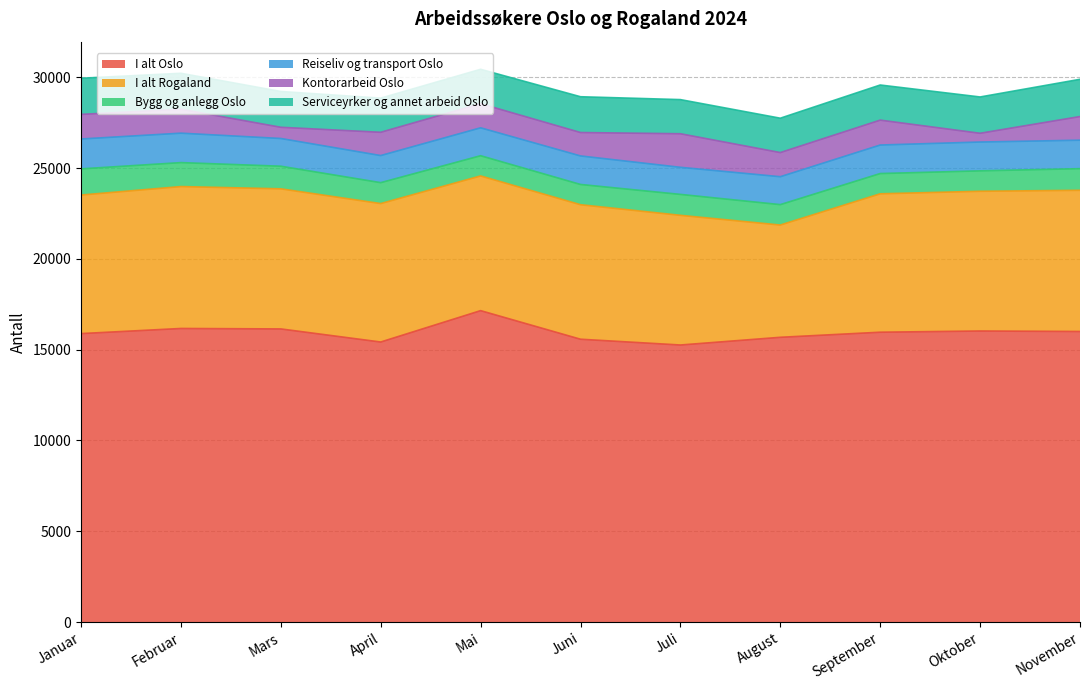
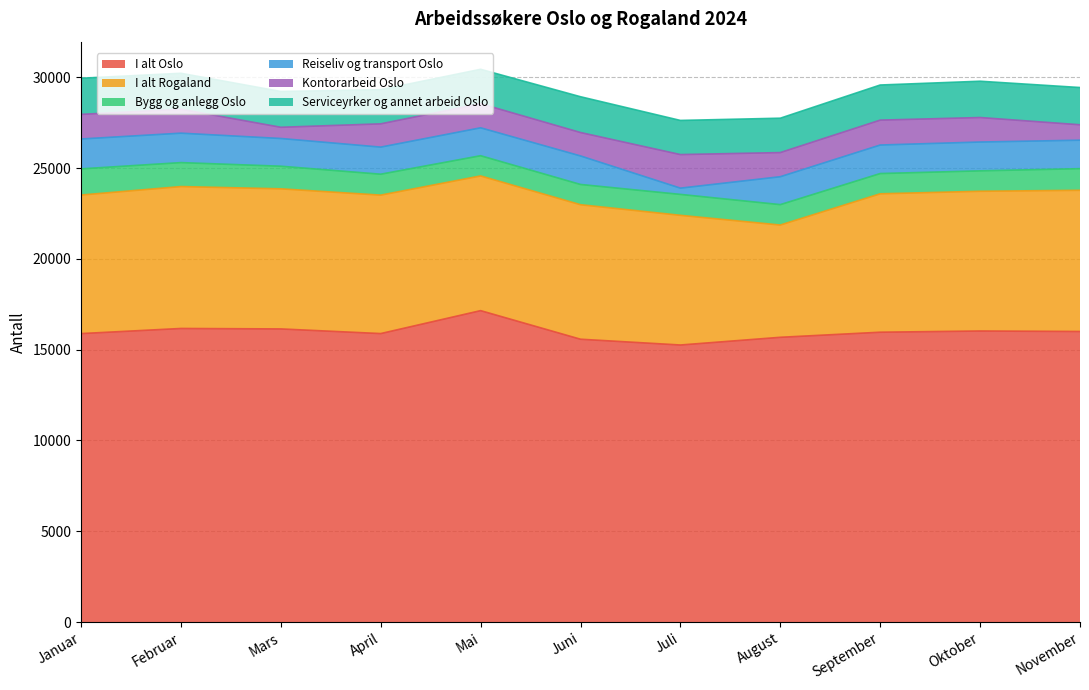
I alt Oslo, April: 15400 -> 15900
Reiseliv og transport Oslo, Juli: 1500 -> 300
Kontorarbeid Oslo, Oktober: 500 -> 1300
Kontorarbeid Oslo, November: 1300 -> 800
